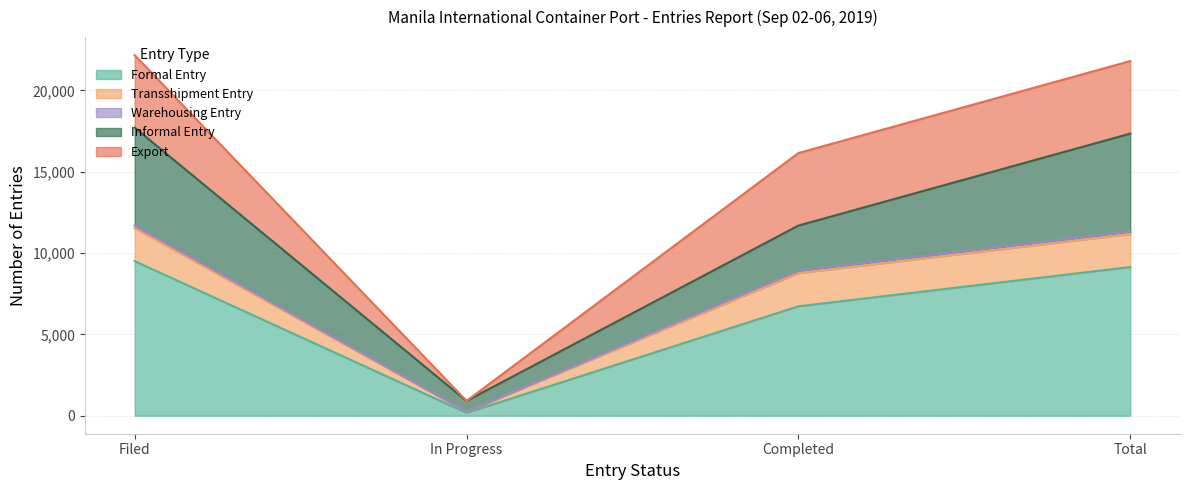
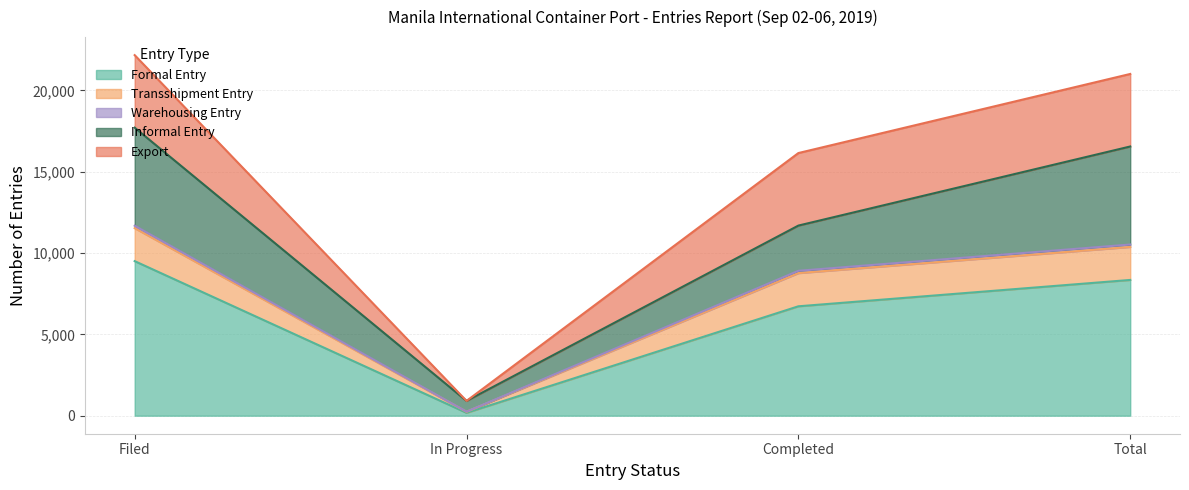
Formal Entry, Total: 9,100 -> 8,300
